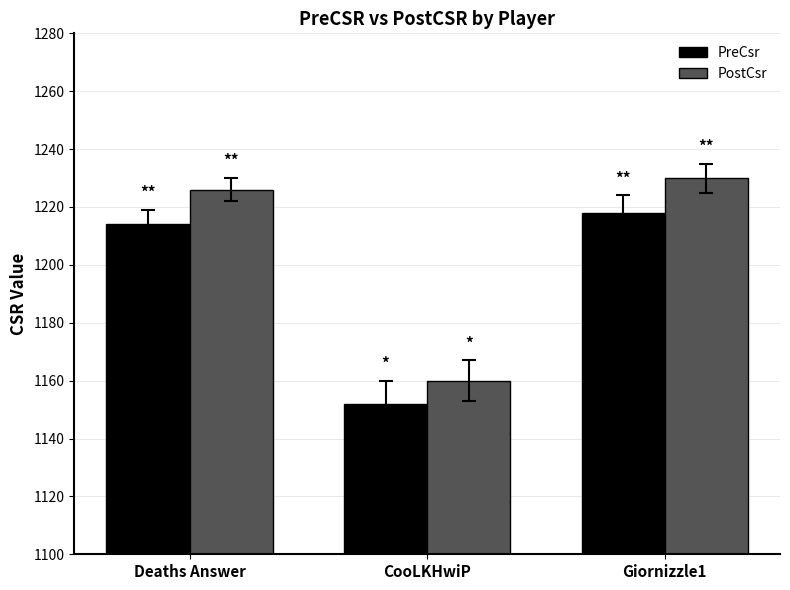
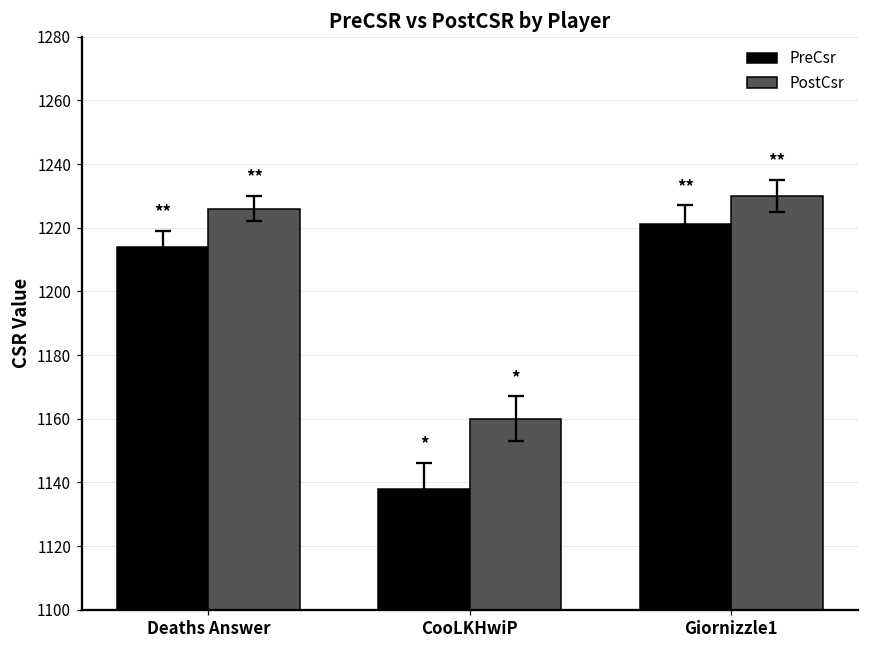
PreCsr, CooLKHwiP: 1152 -> 1138
PreCsr, Giornizzle1: 1218 -> 1221
